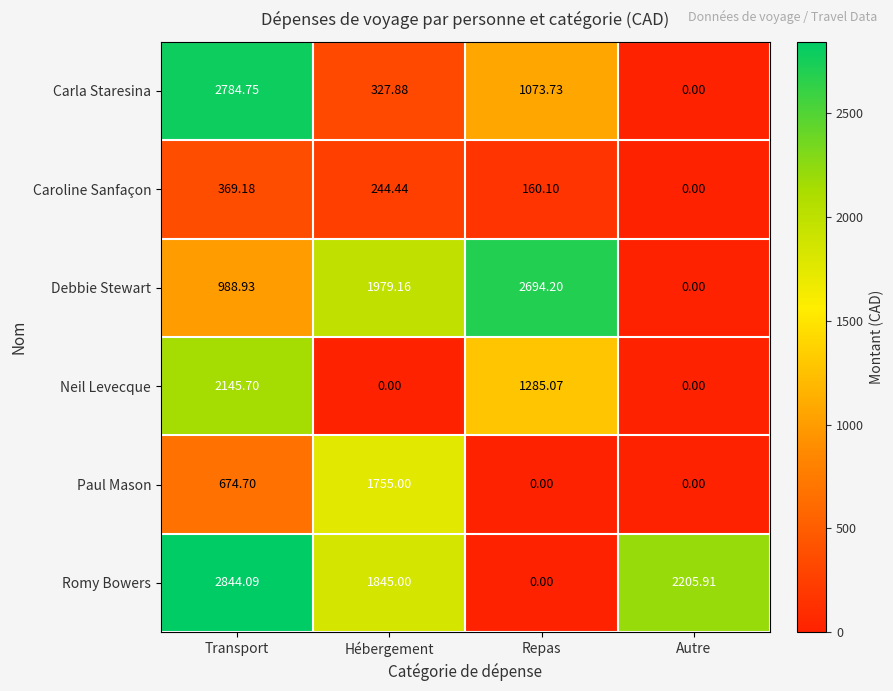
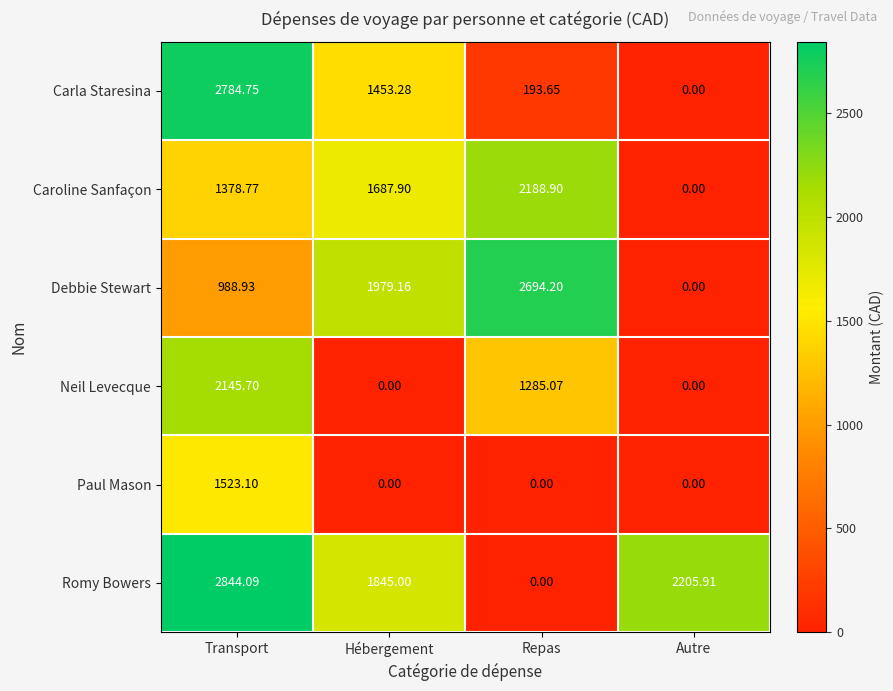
Carla Staresina, Hébergement: 327.88 -> 1453.28
Carla Staresina, Repas: 1073.73 -> 193.65
Caroline Sanfaçon, Transport: 369.18 -> 1378.77
Caroline Sanfaçon, Hébergement: 244.44 -> 1687.90
Caroline Sanfaçon, Repas: 160.10 -> 2188.90
Paul Mason, Transport: 674.70 -> 1523.10
Paul Mason, Hébergement: 1755.00 -> 0.00
